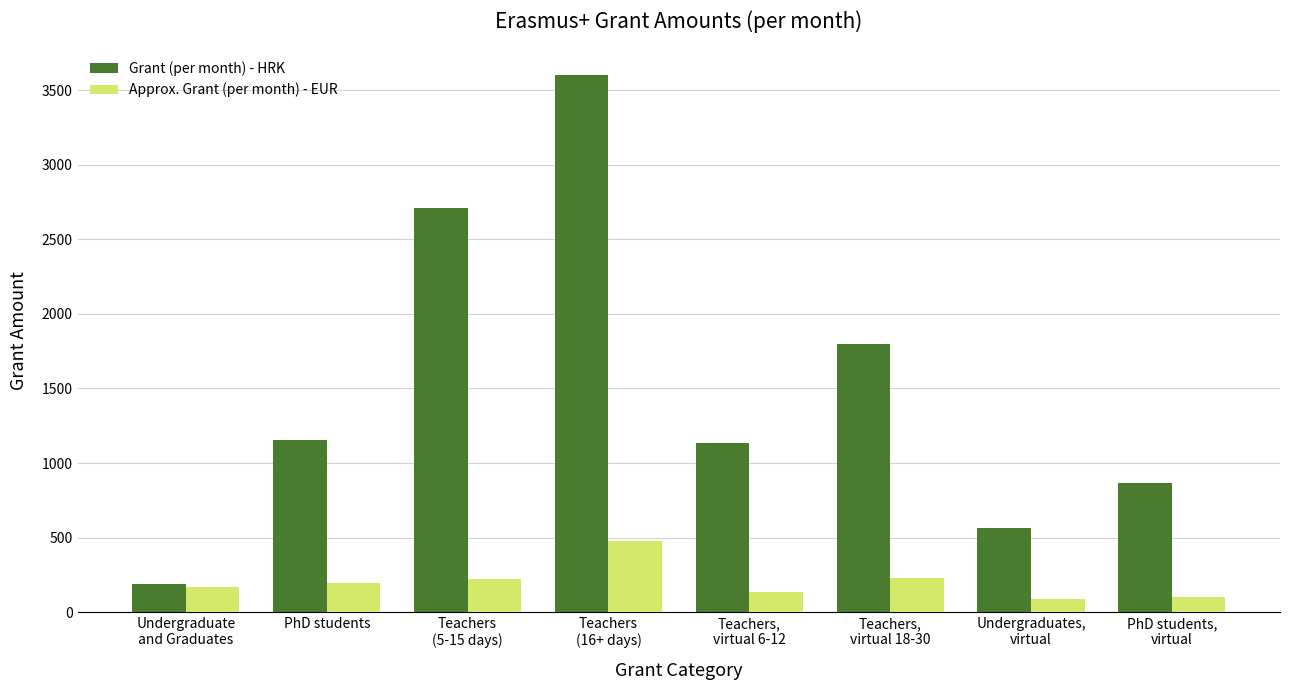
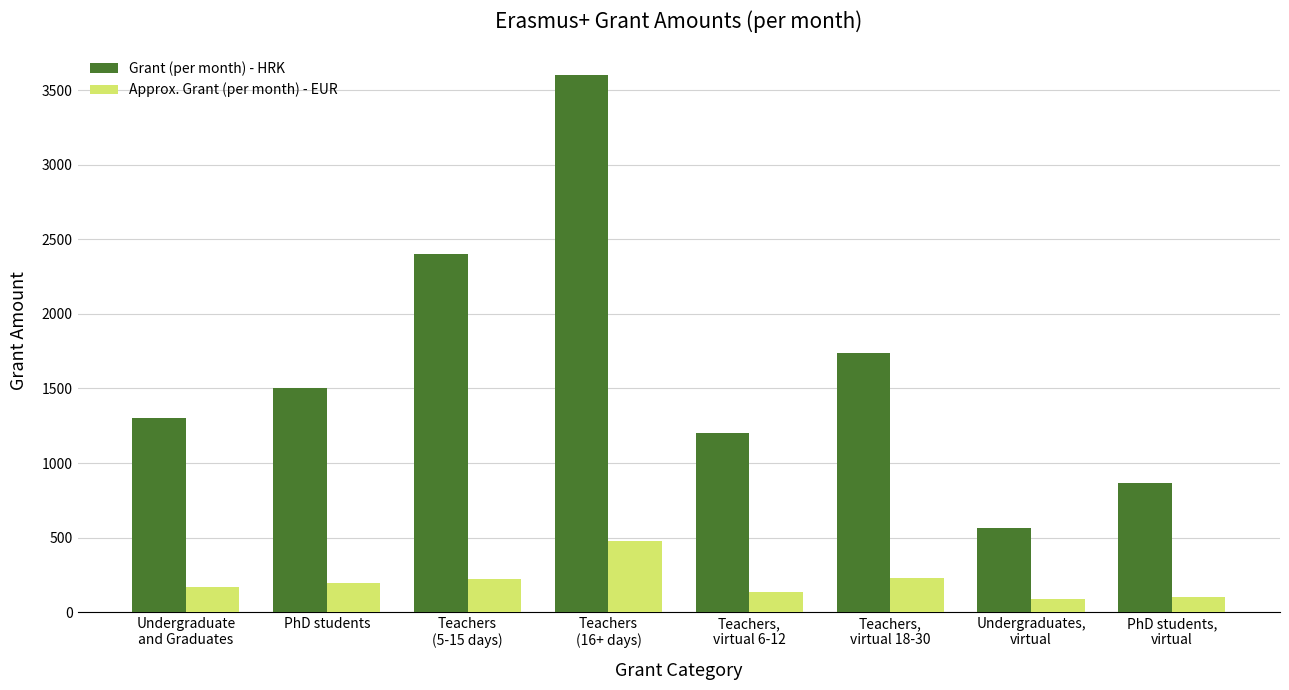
Grant (per month) - HRK, Undergraduate and Graduates: 190 -> 1300
Grant (per month) - HRK, PhD students: 1160 -> 1500
Grant (per month) - HRK, Teachers (5-15 days): 2710 -> 2400
Grant (per month) - HRK, Teachers, virtual 6-12: 1140 -> 1200
Grant (per month) - HRK, Teachers, virtual 18-30: 1800 -> 1740
